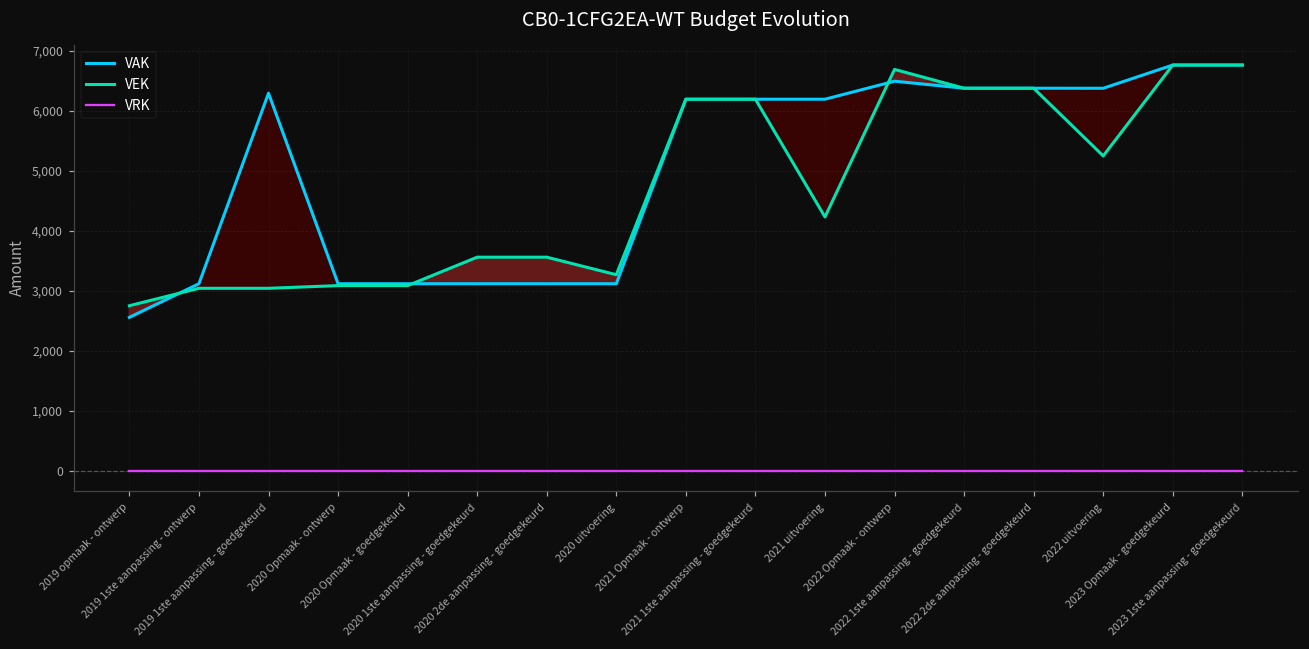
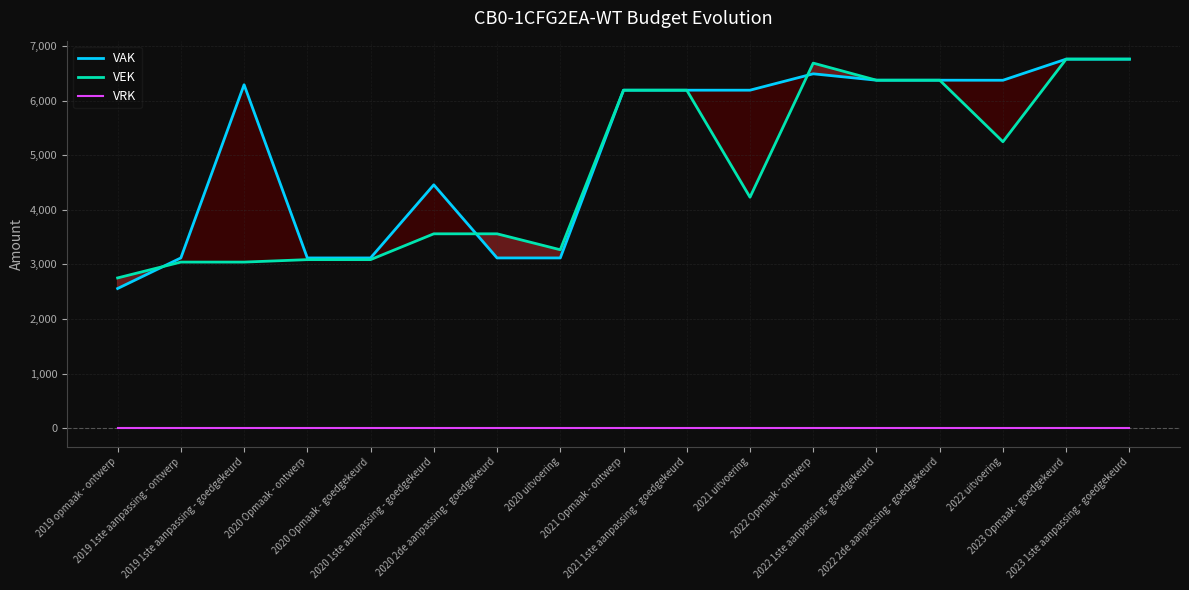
VAK, 2020 1ste aanpassing - goedgekeurd: 3,100 -> 4,500
